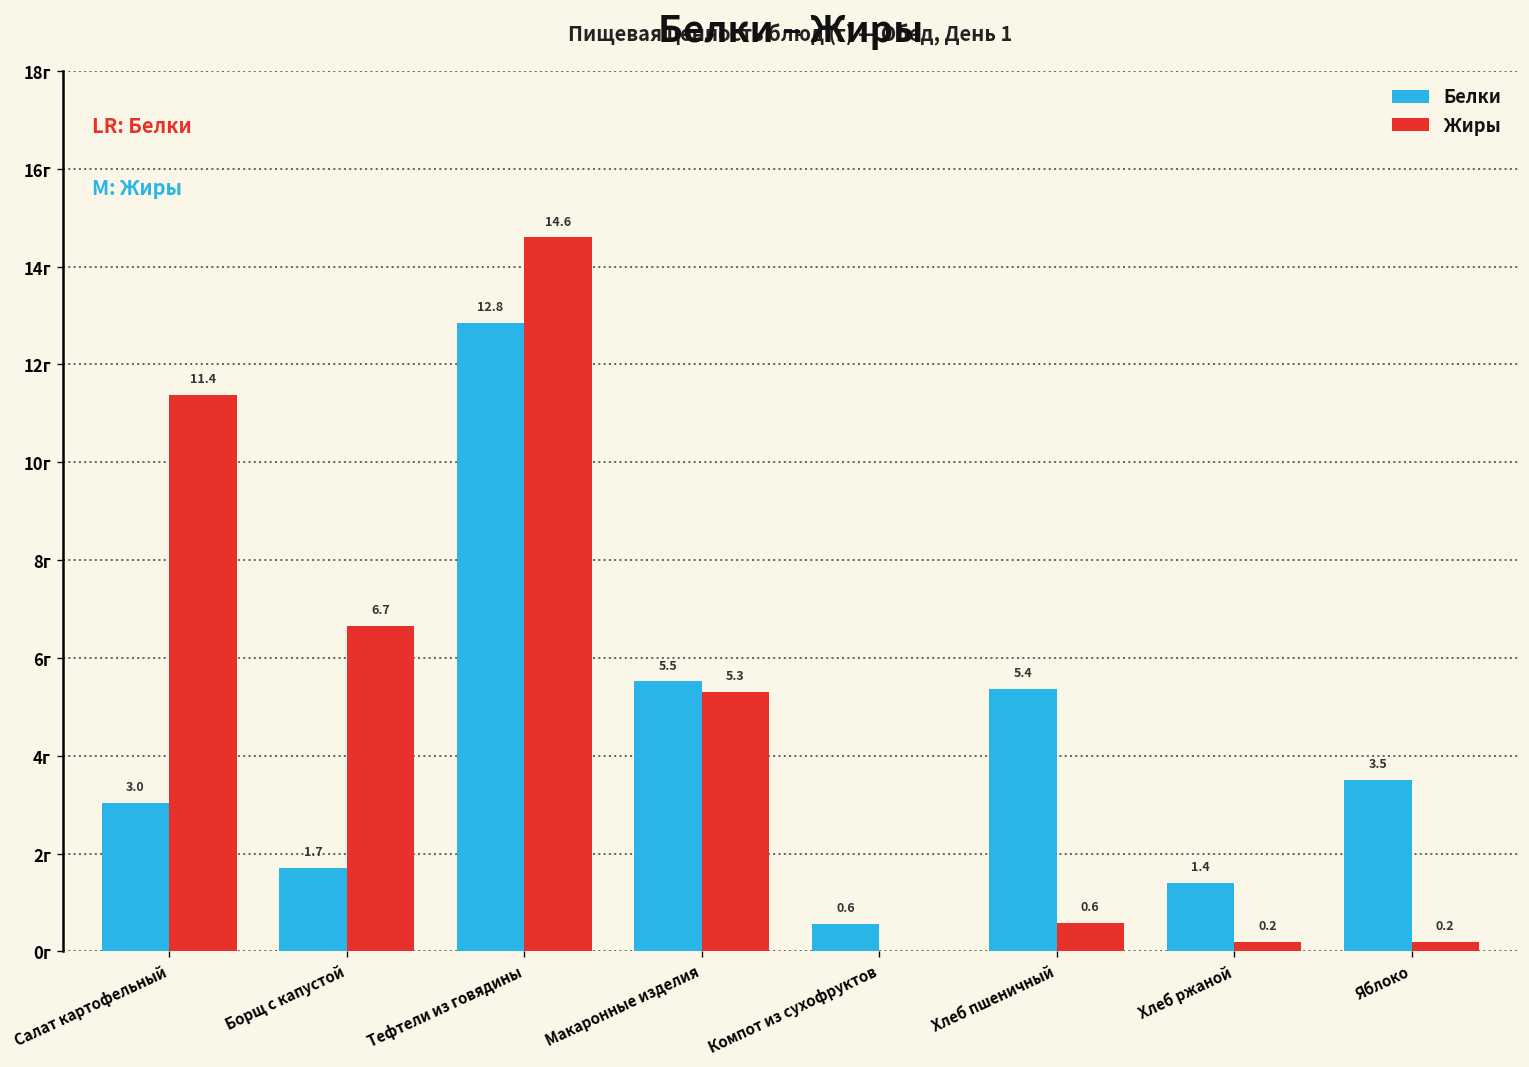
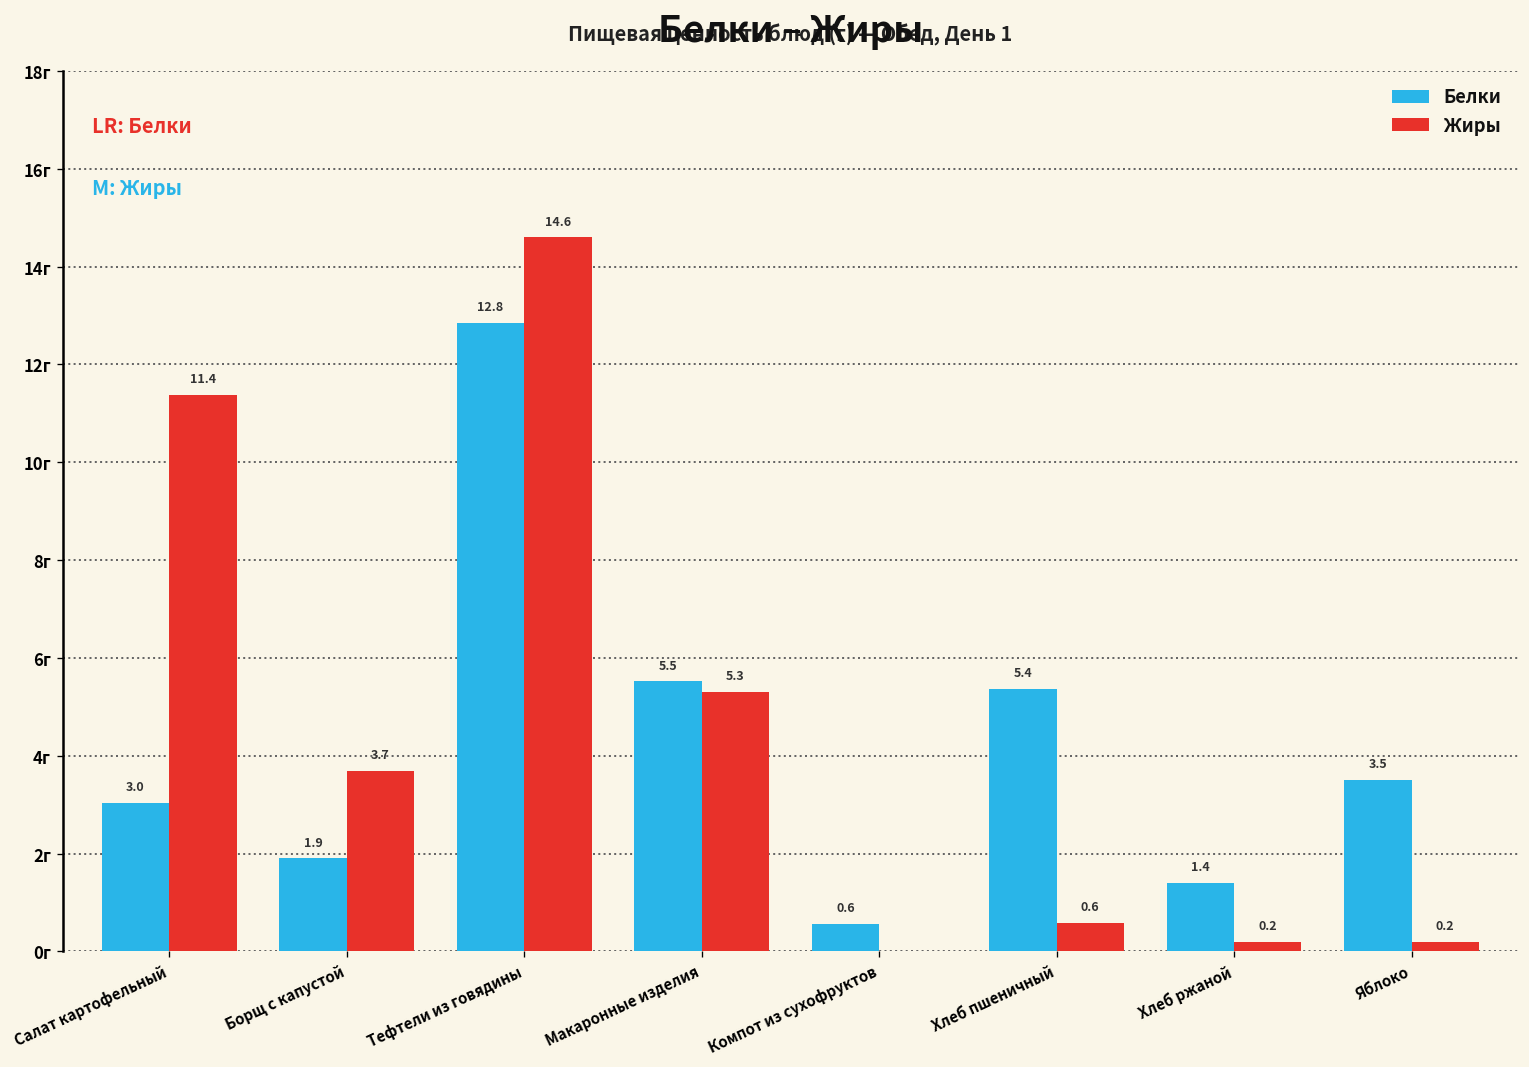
Белки, Борщ с капустой: 1.7 -> 1.9
Жиры, Борщ с капустой: 6.7 -> 3.7
